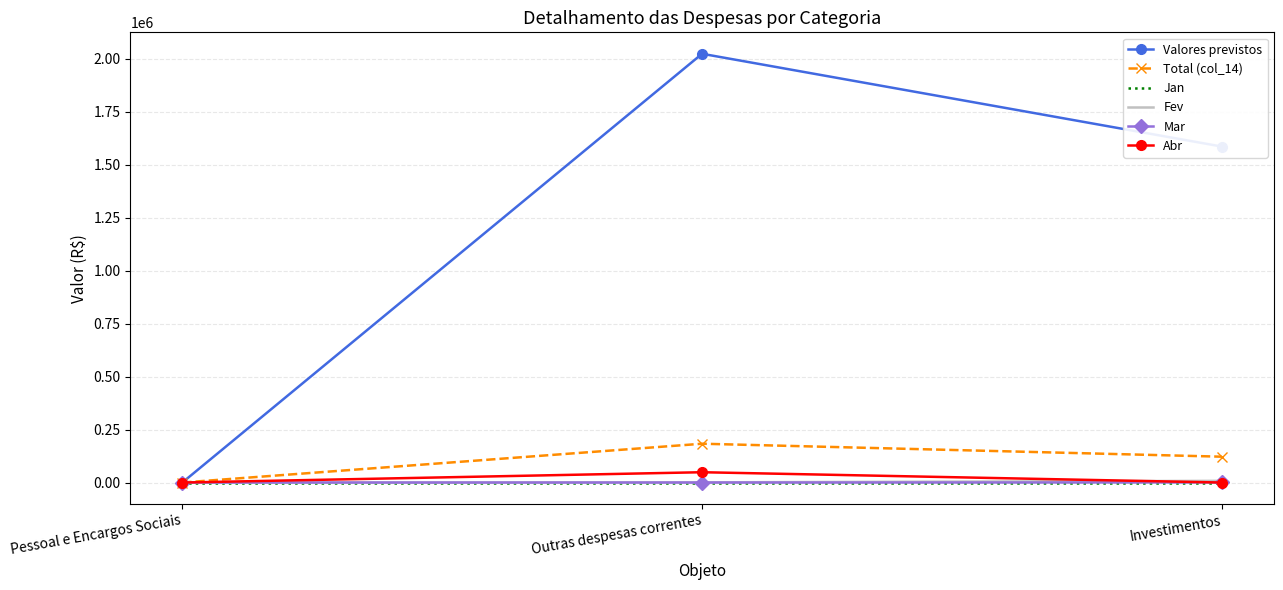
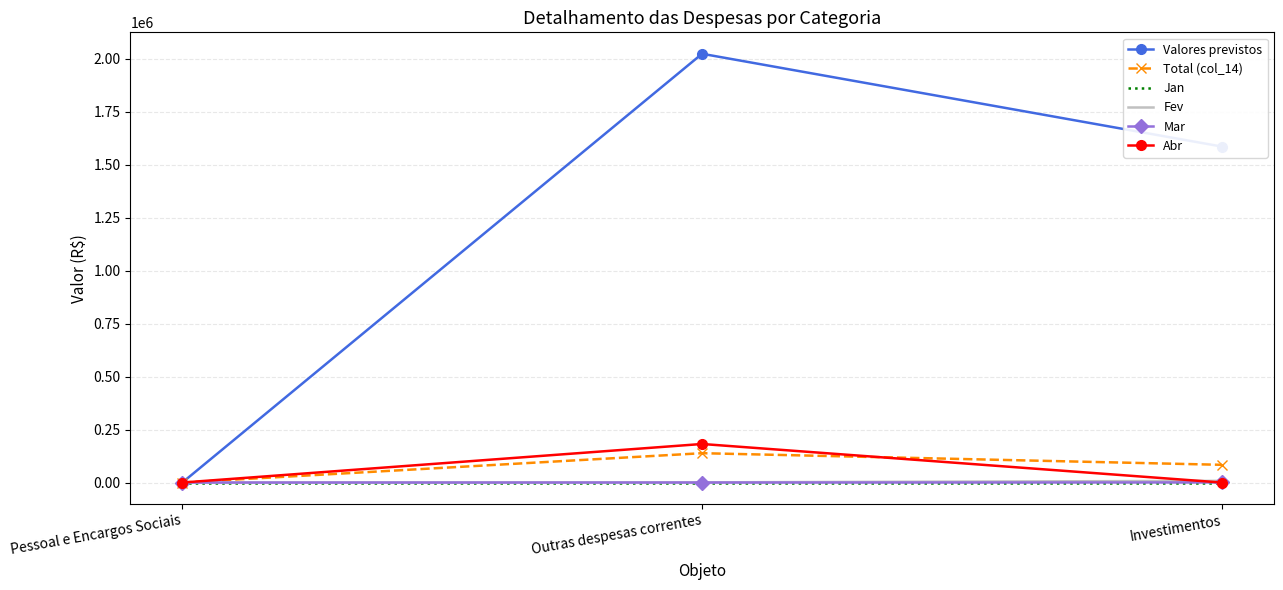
Total (col_14), Outras despesas correntes: 180000 -> 140000
Abr, Outras despesas correntes: 50000 -> 180000
Total (col_14), Investimentos: 120000 -> 80000
